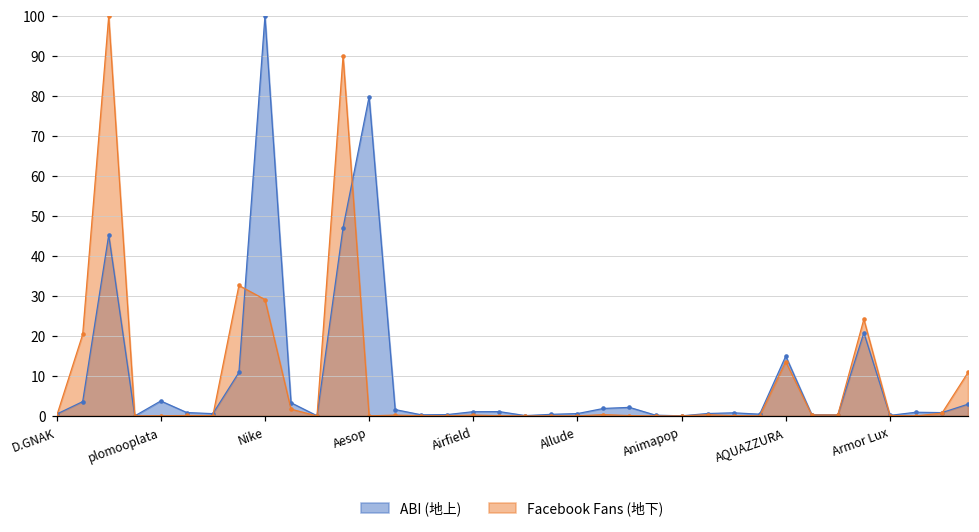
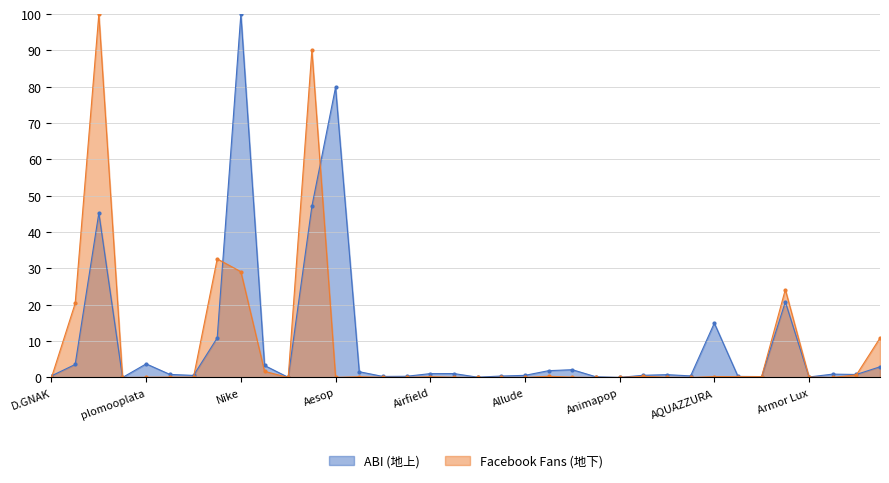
Facebook Fans (地下), AQUAZZURA: 14 -> 0
